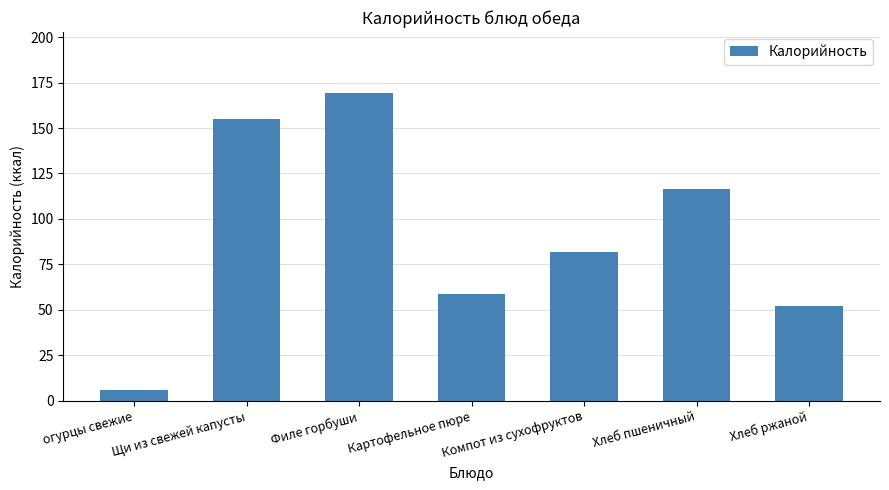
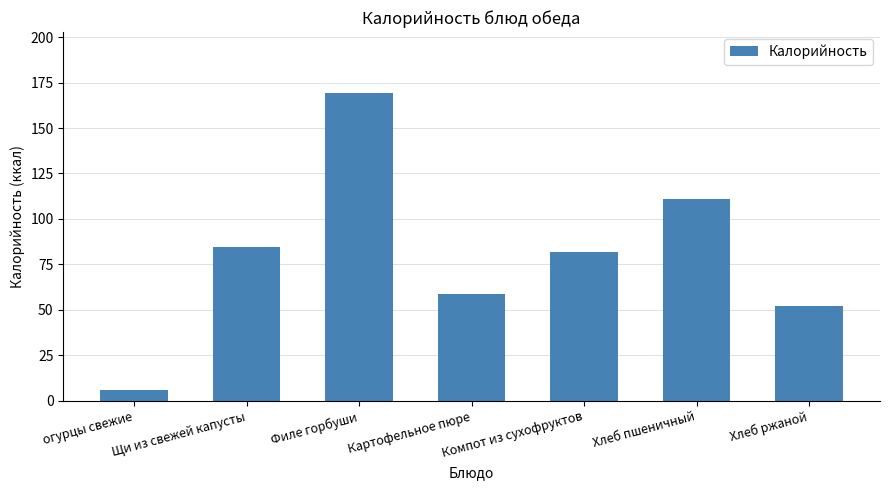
Щи из свежей капусты: 155 -> 85
Хлеб пшеничный: 117 -> 111
